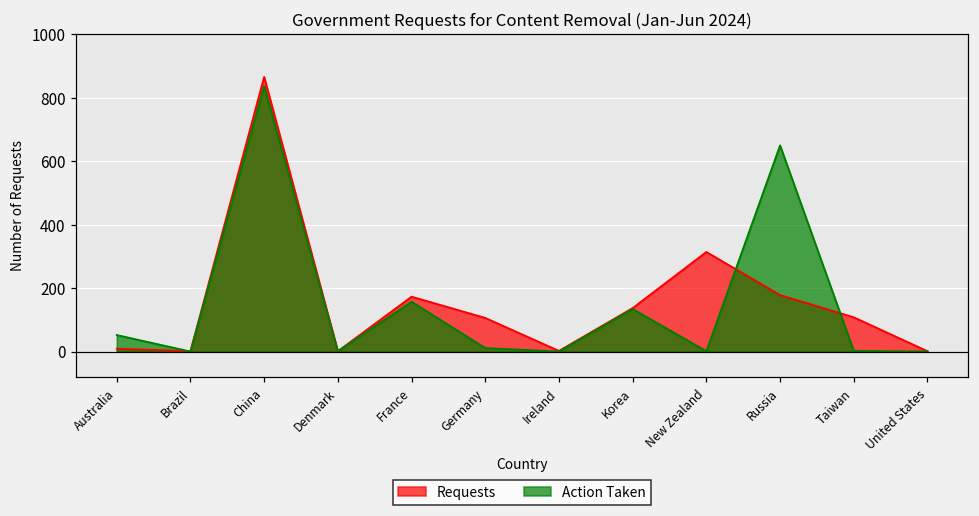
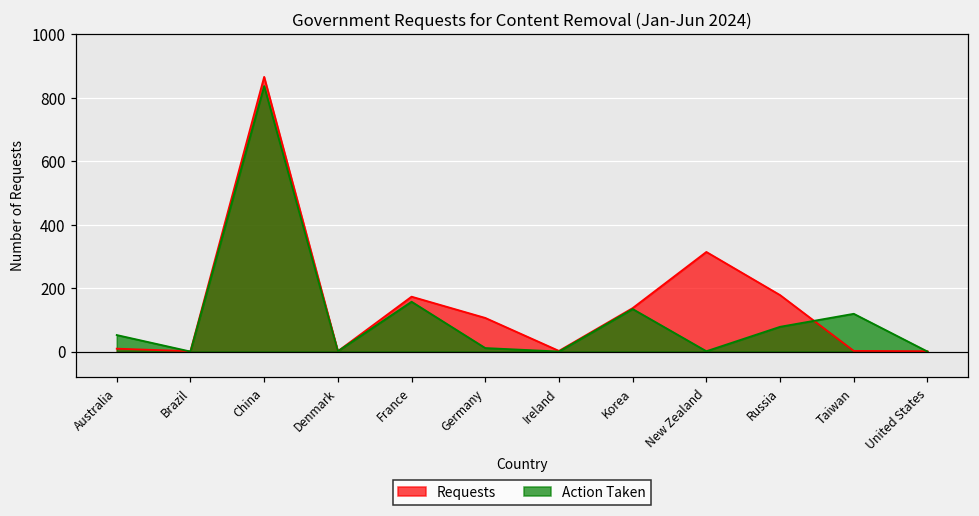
Action Taken, Russia: 650 -> 80
Requests, Taiwan: 110 -> 0
Action Taken, Taiwan: 0 -> 120
